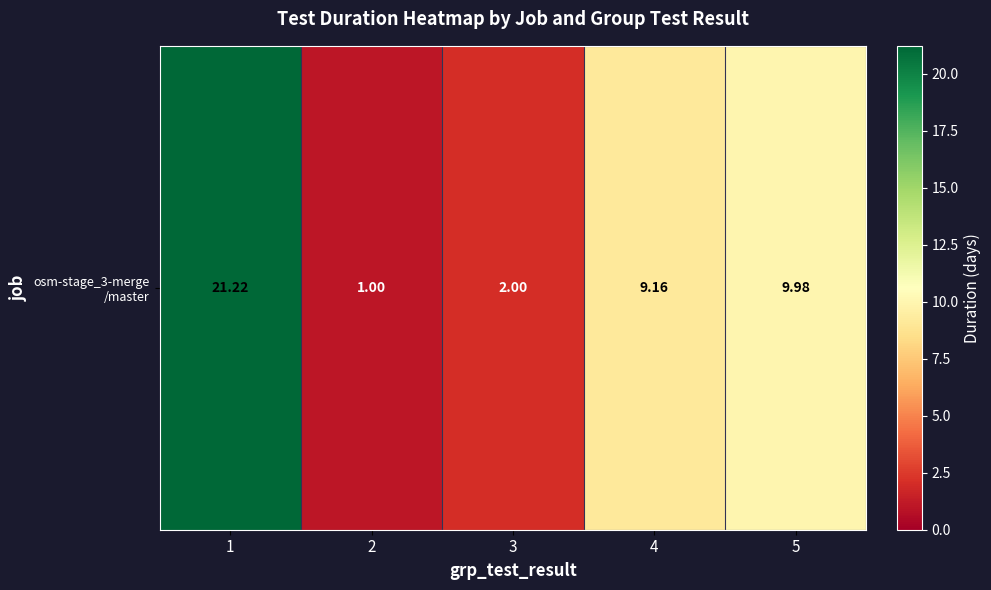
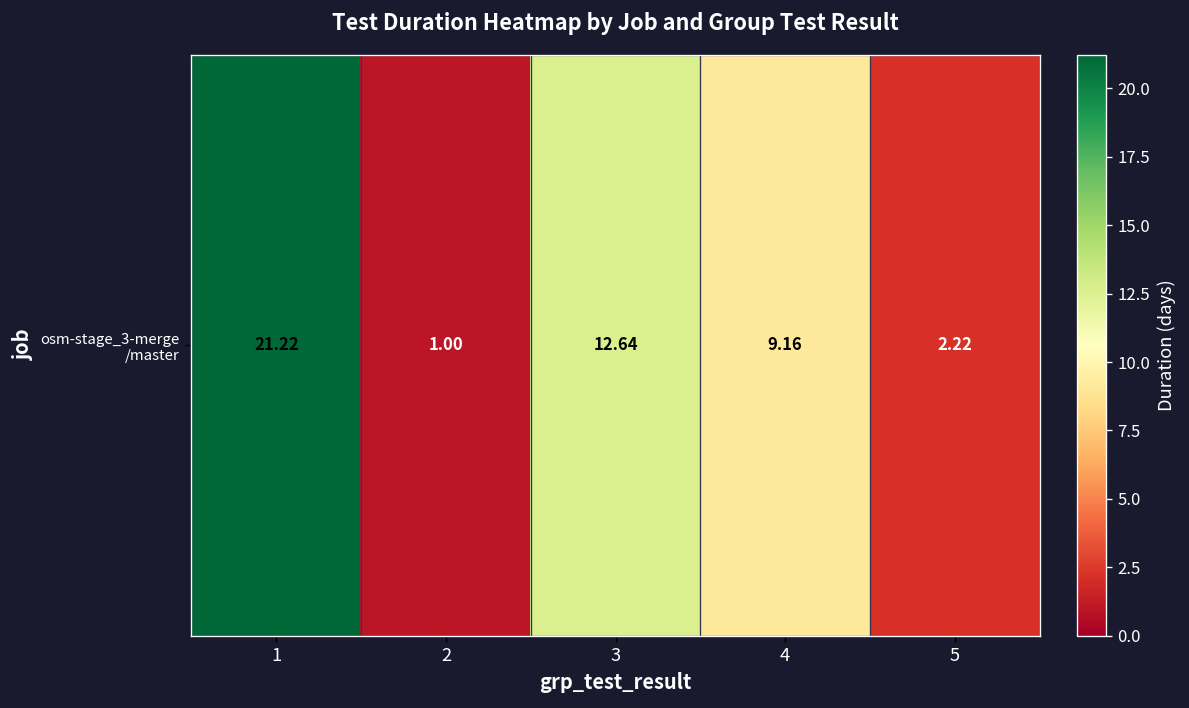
osm-stage_3-merge /master, 3: 2.00 -> 12.64
osm-stage_3-merge /master, 5: 9.98 -> 2.22
